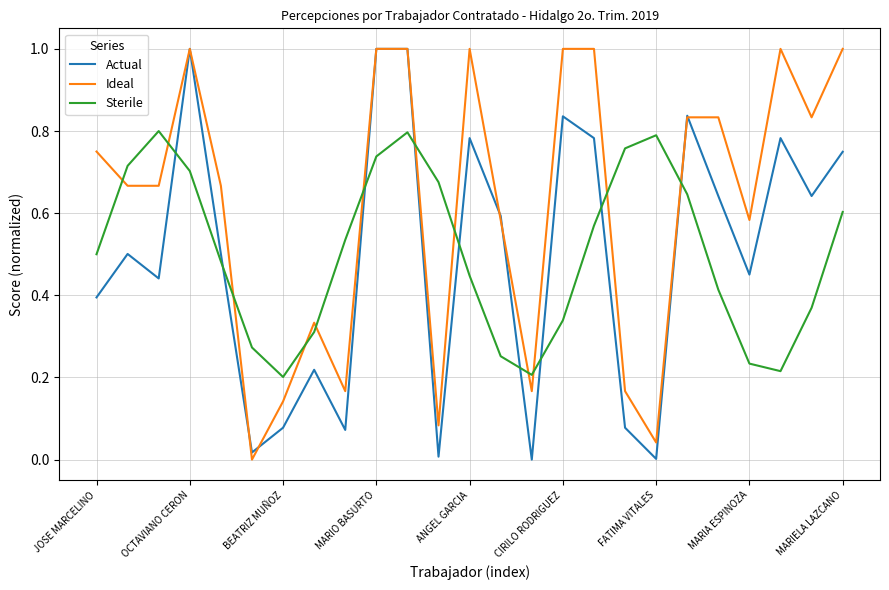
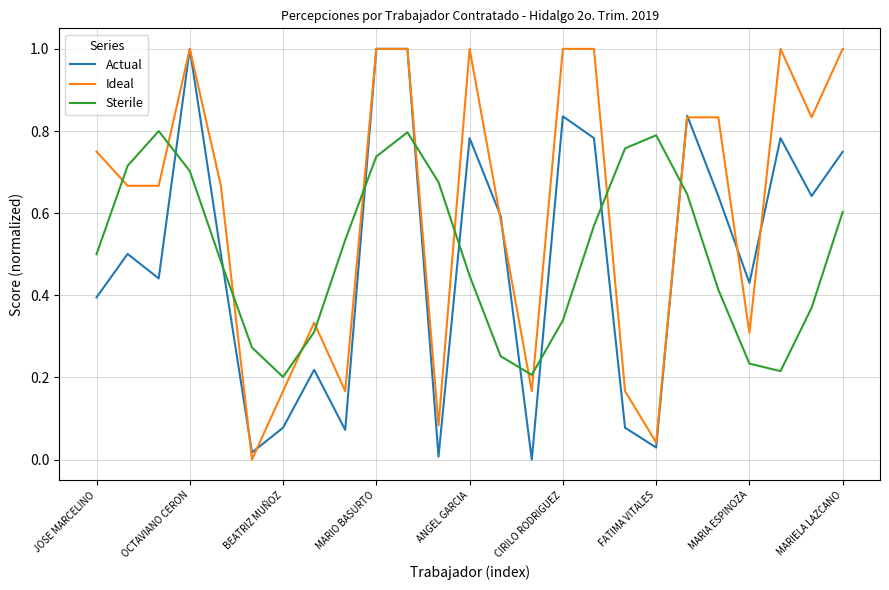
Ideal, BEATRIZ MUÑOZ: 0.14 -> 0.17
Actual, FATIMA VITALES: 0.00 -> 0.03
Actual, MARIA ESPINOZA: 0.45 -> 0.43
Ideal, MARIA ESPINOZA: 0.58 -> 0.31
